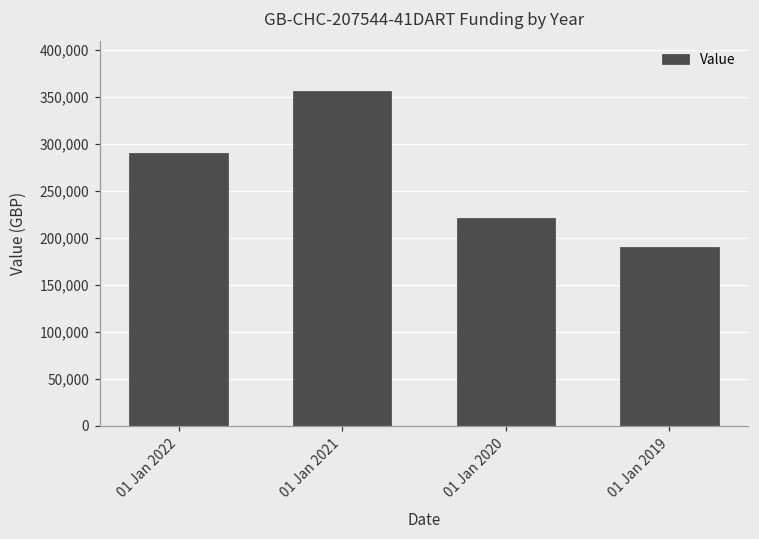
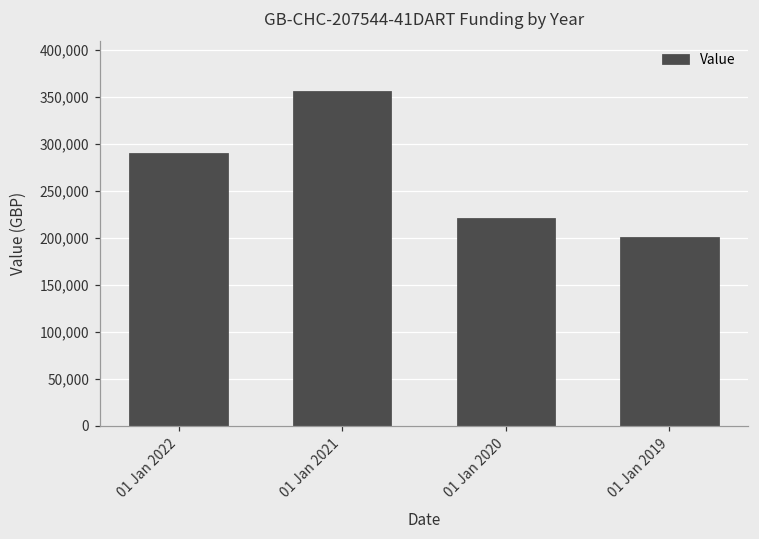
01 Jan 2019: 190,000 -> 200,000
